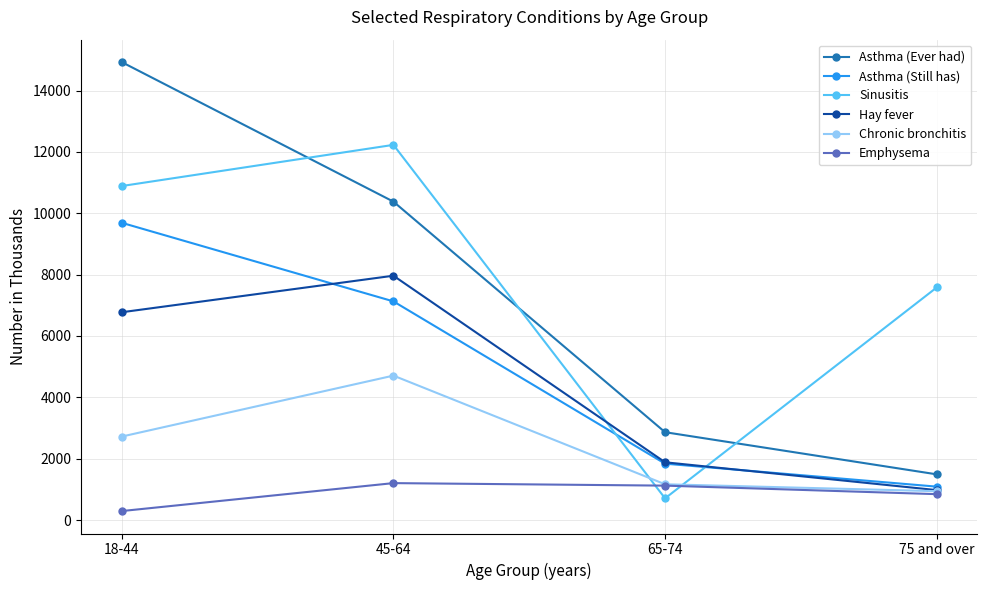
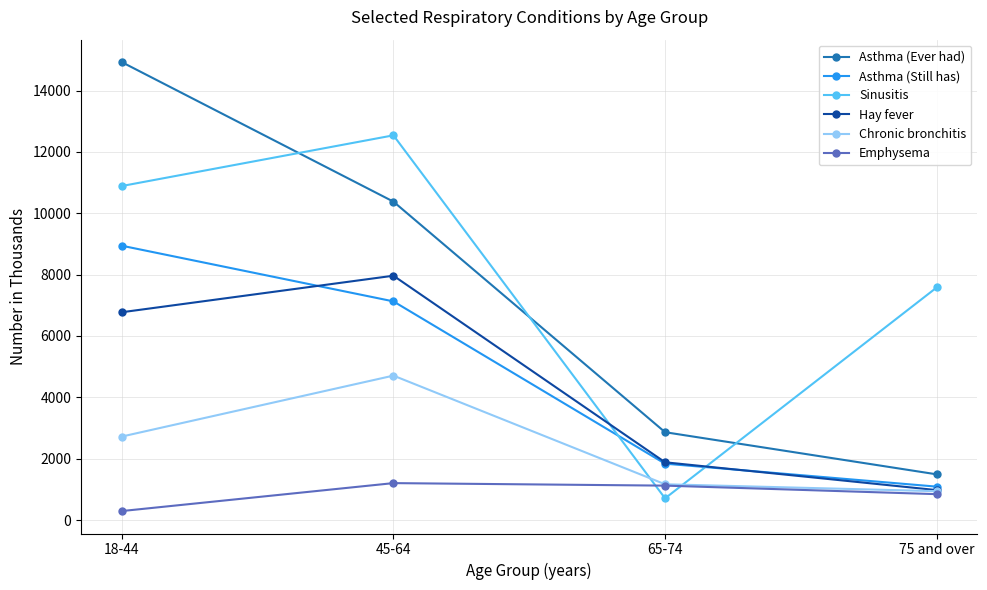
Asthma (Still has), 18-44: 9700 -> 8900
Sinusitis, 45-64: 12200 -> 12500
